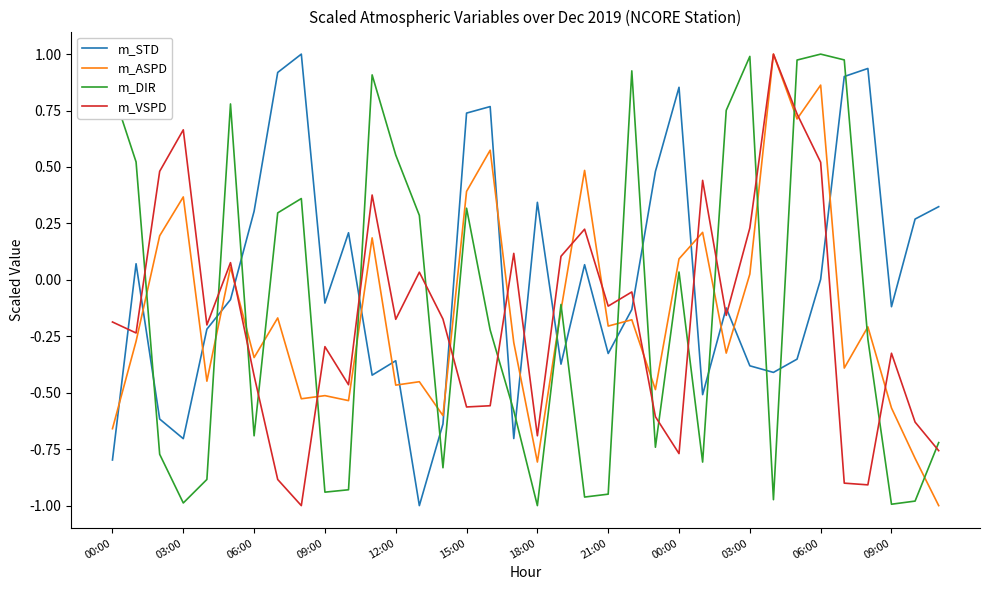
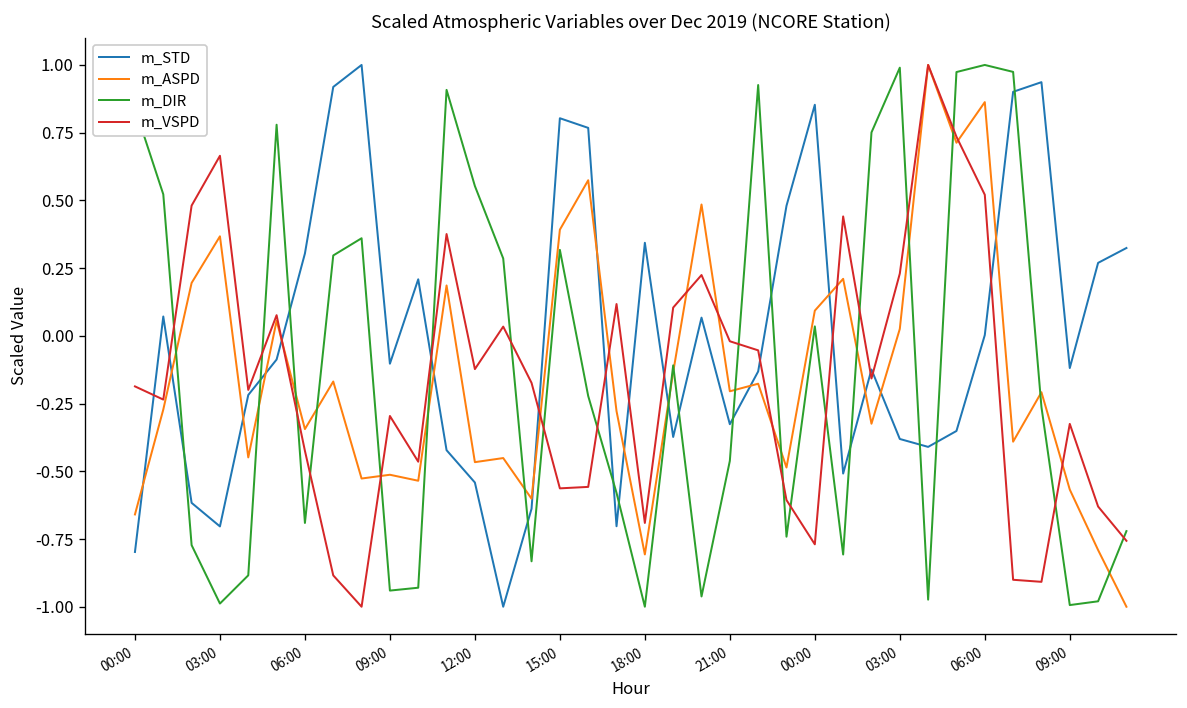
m_STD, 12:00: -0.36 -> -0.54
m_VSPD, 12:00: -0.17 -> -0.12
m_STD, 15:00: 0.74 -> 0.80
m_DIR, 21:00: -0.95 -> -0.46
m_VSPD, 21:00: -0.12 -> -0.02
